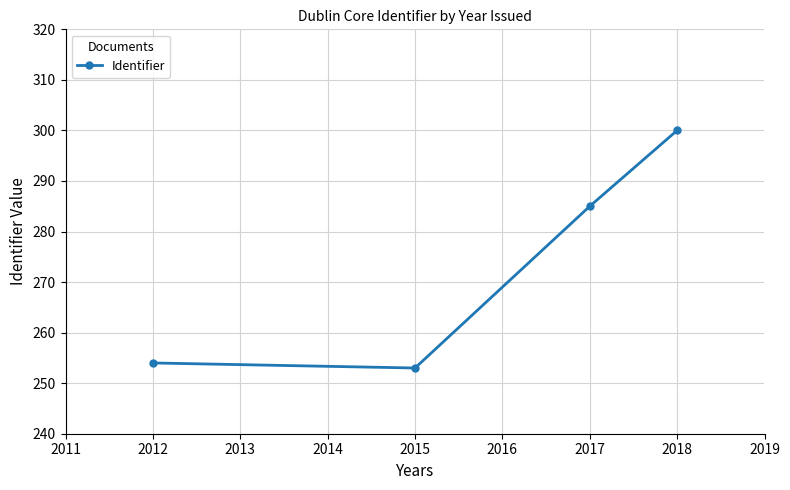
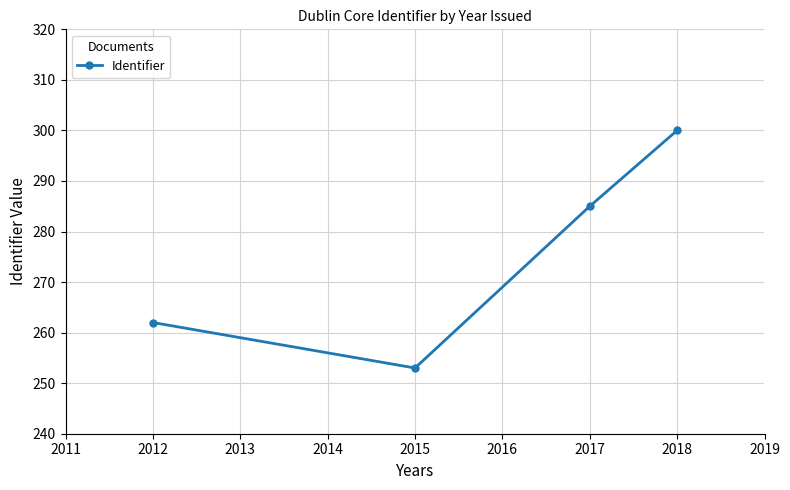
2012: 254 -> 262
